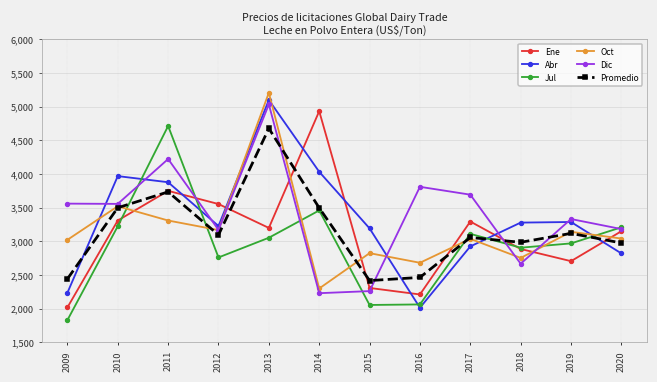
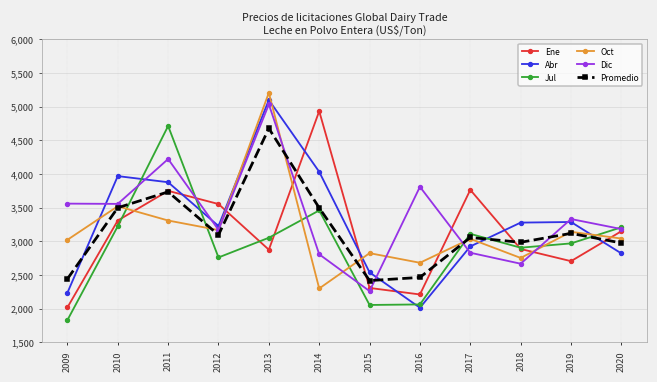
Ene, 2013: 3,200 -> 2,900
Dic, 2014: 2,200 -> 2,800
Abr, 2015: 3,200 -> 2,500
Ene, 2017: 3,300 -> 3,800
Dic, 2017: 3,700 -> 2,800
